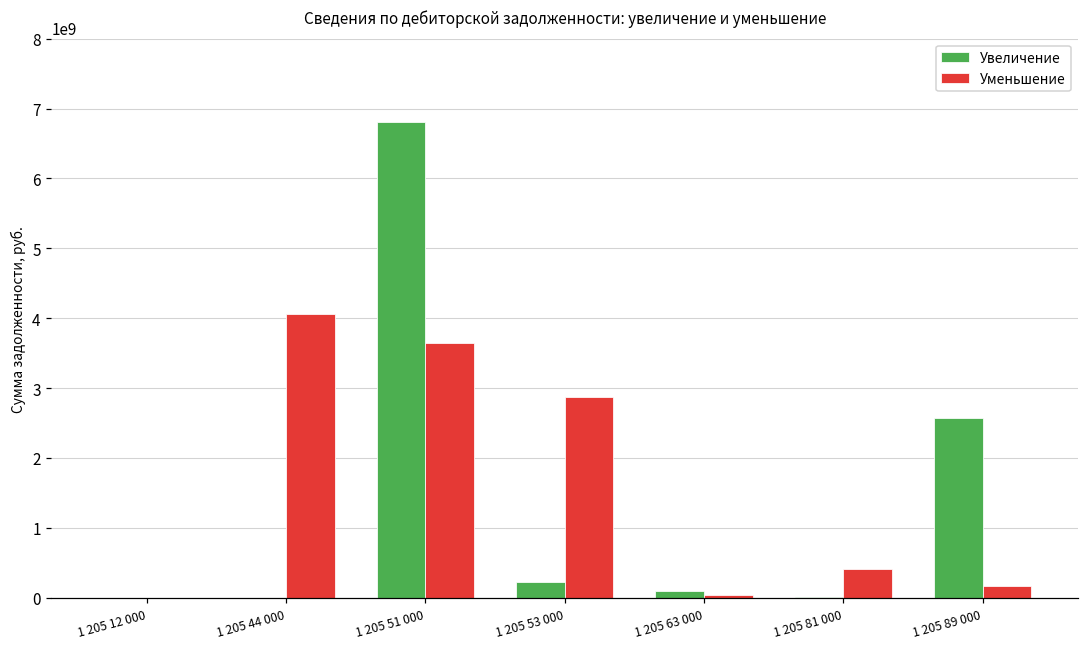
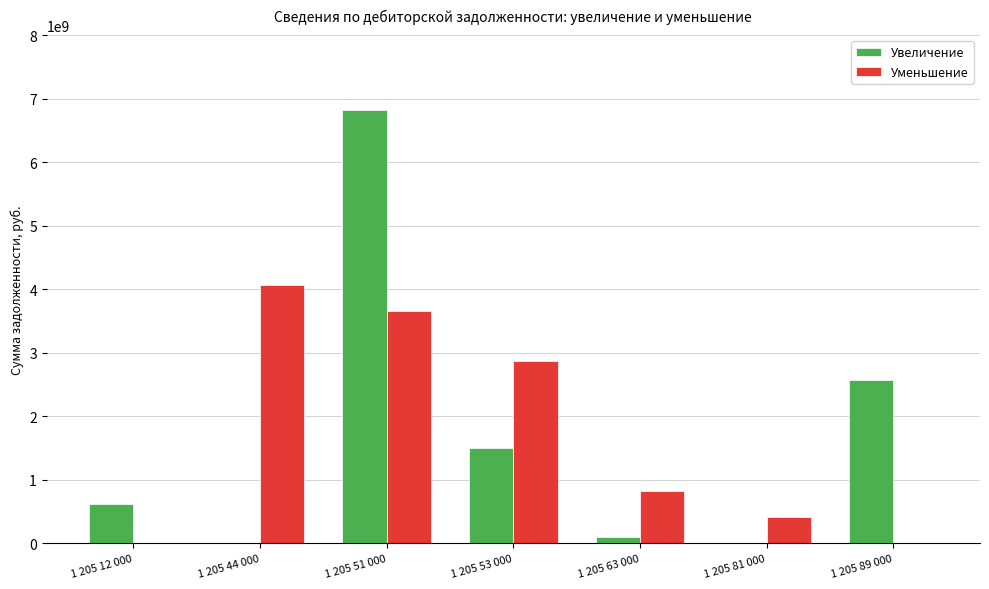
Увеличение, 1 205 12 000: 0 -> 600000000
Увеличение, 1 205 53 000: 200000000 -> 1500000000
Уменьшение, 1 205 63 000: 0 -> 800000000
Уменьшение, 1 205 89 000: 200000000 -> 0
